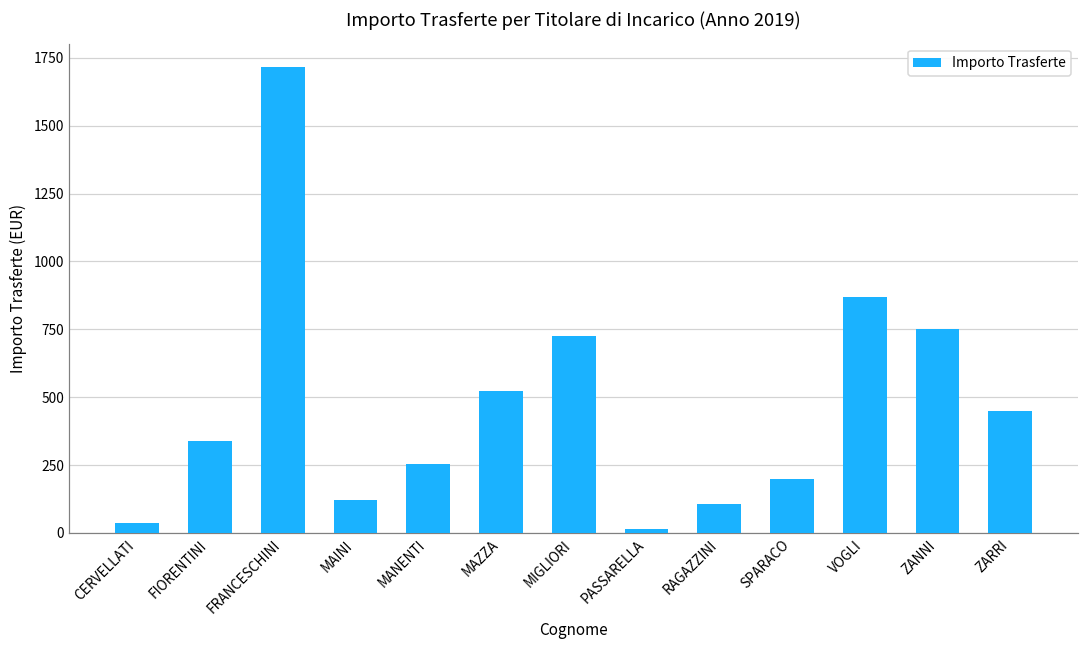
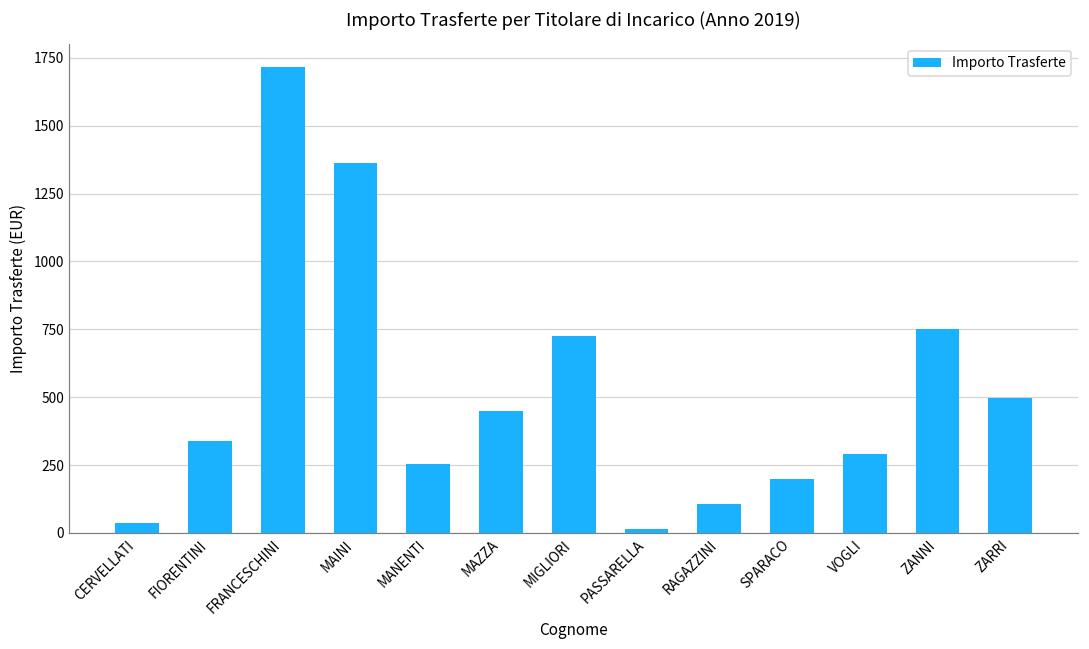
MAINI: 120 -> 1360
MAZZA: 520 -> 450
VOGLI: 870 -> 290
ZARRI: 450 -> 500
